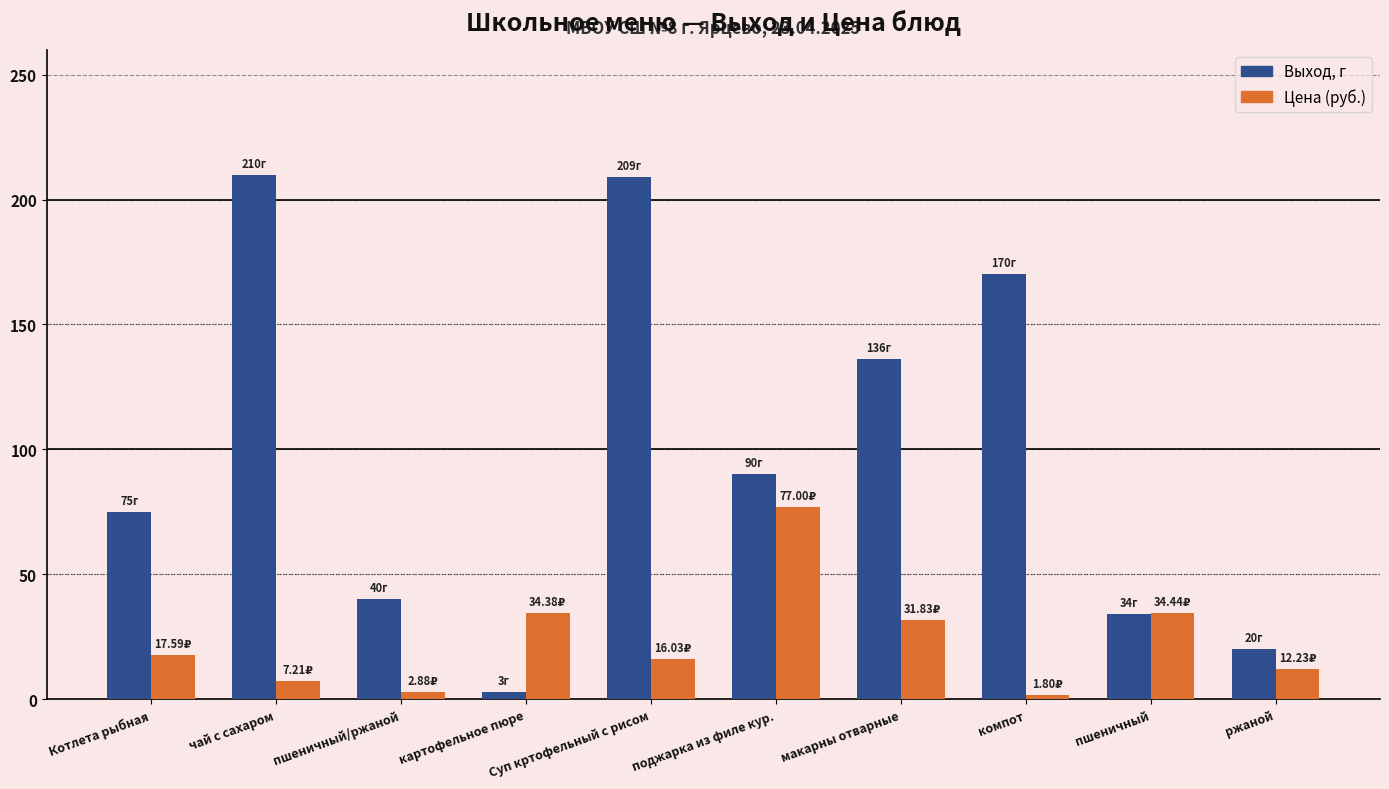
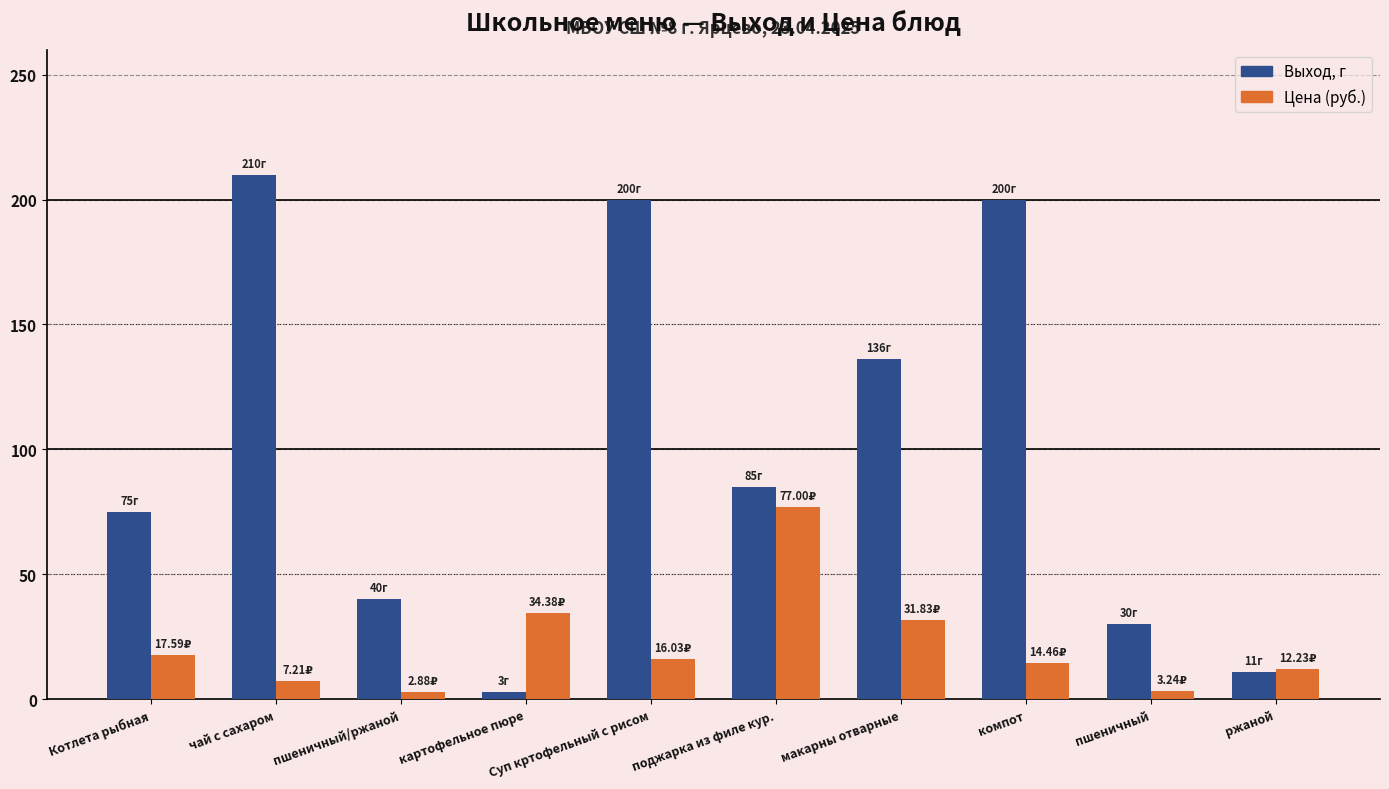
Выход, г, Суп кртофельный с рисом: 209г -> 200г
Выход, г, поджарка из филе кур.: 90г -> 85г
Выход, г, компот: 170г -> 200г
Цена (руб.), компот: 1.80₽ -> 14.46₽
Выход, г, пшеничный: 34г -> 30г
Цена (руб.), пшеничный: 34.44₽ -> 3.24₽
Выход, г, ржаной: 20г -> 11г
